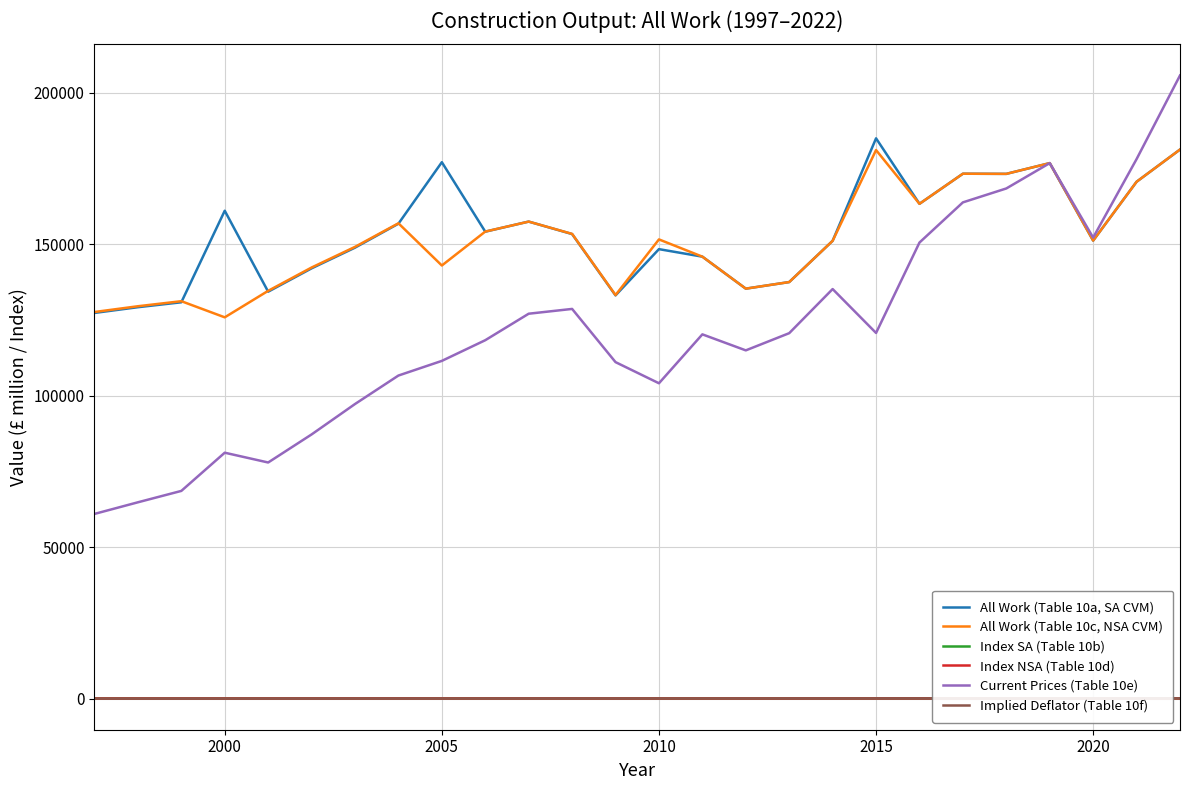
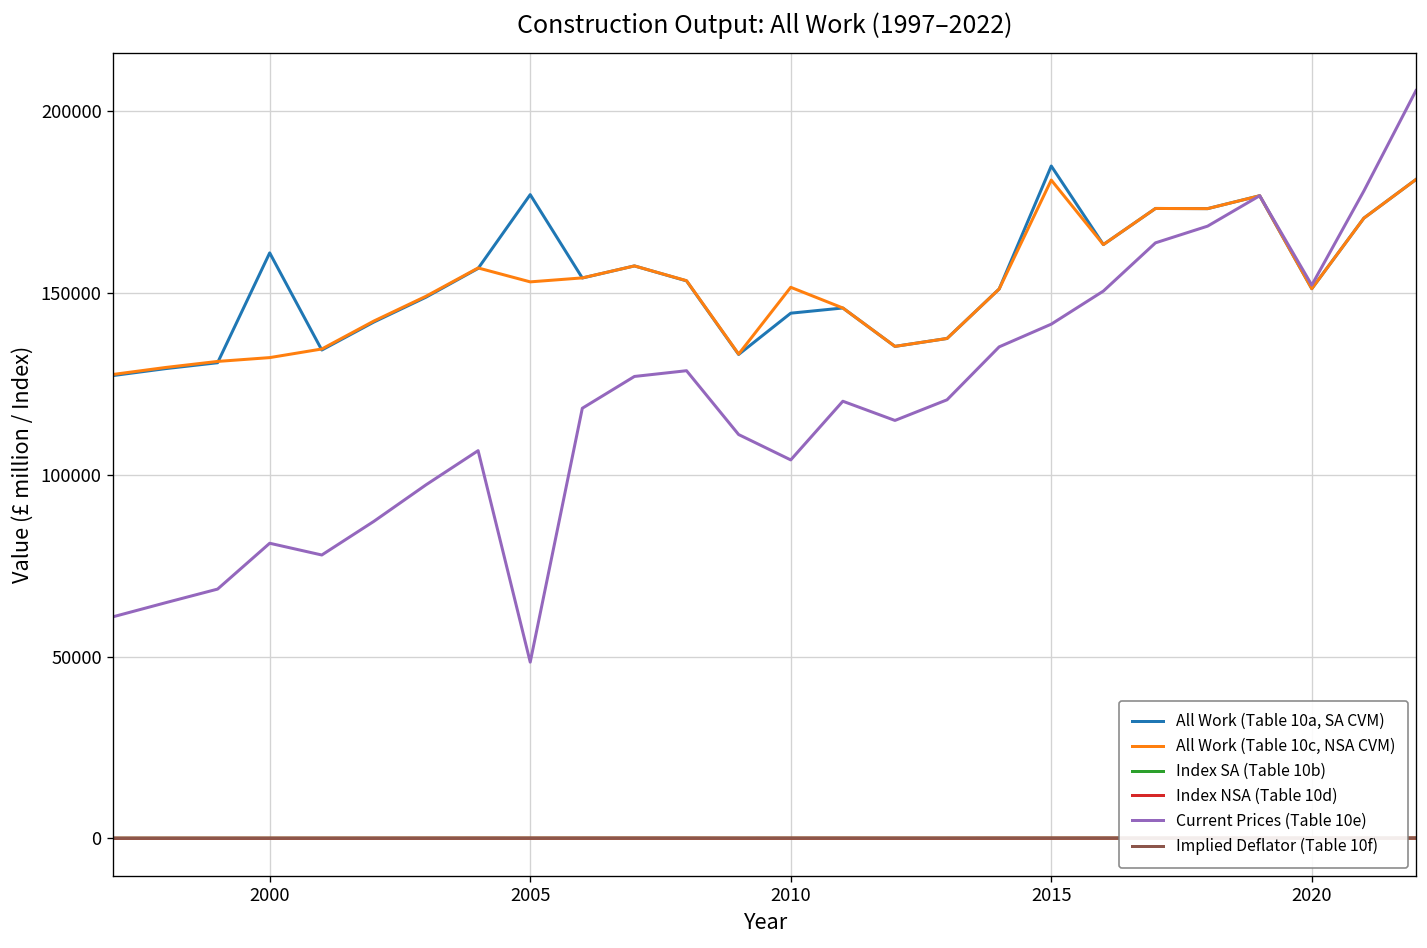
All Work (Table 10c, NSA CVM), 2000: 126000 -> 132000
All Work (Table 10c, NSA CVM), 2005: 143000 -> 153000
Current Prices (Table 10e), 2005: 111000 -> 48000
All Work (Table 10a, SA CVM), 2010: 148000 -> 144000
Current Prices (Table 10e), 2015: 121000 -> 141000
